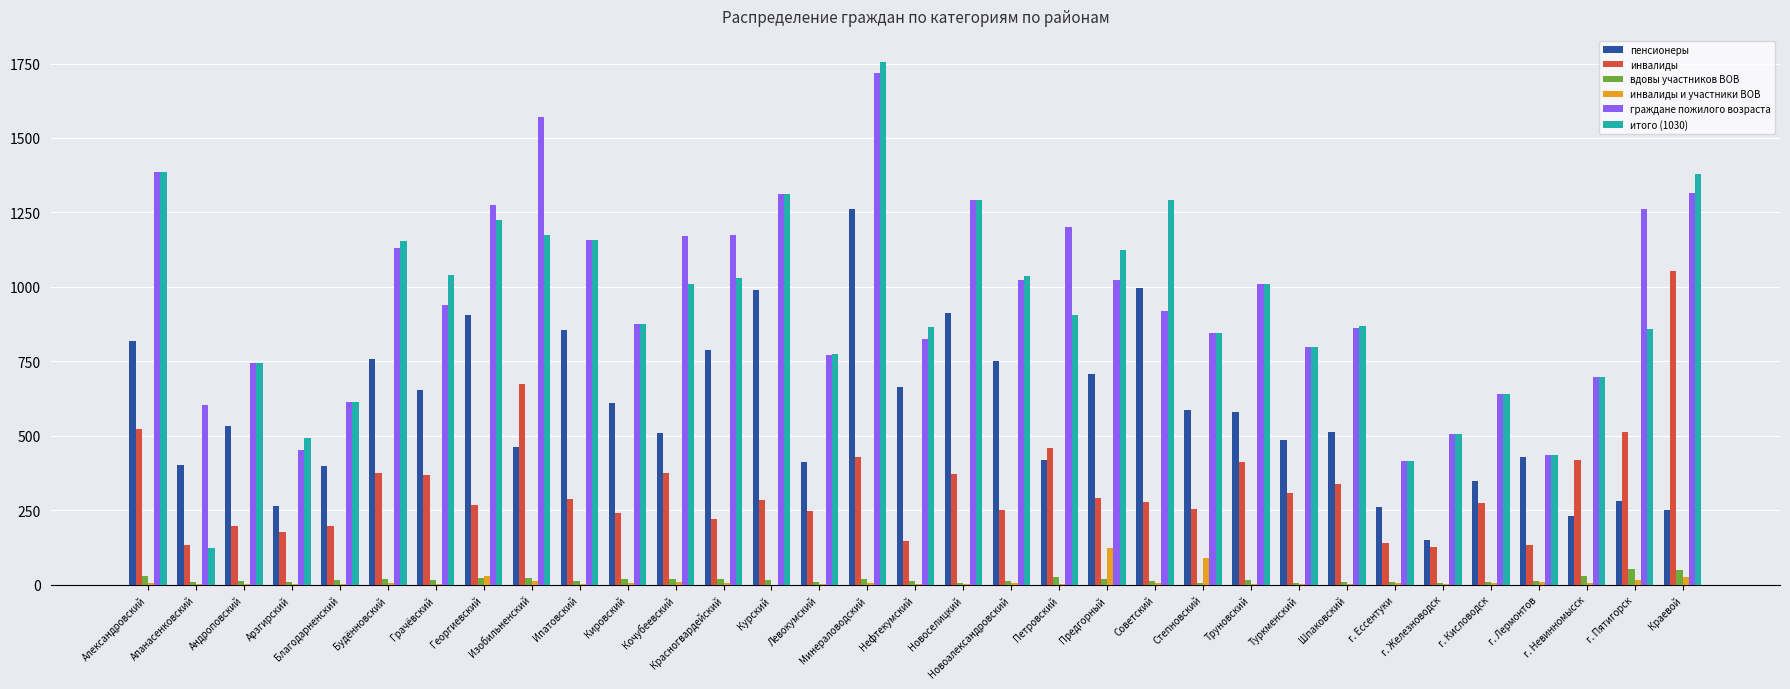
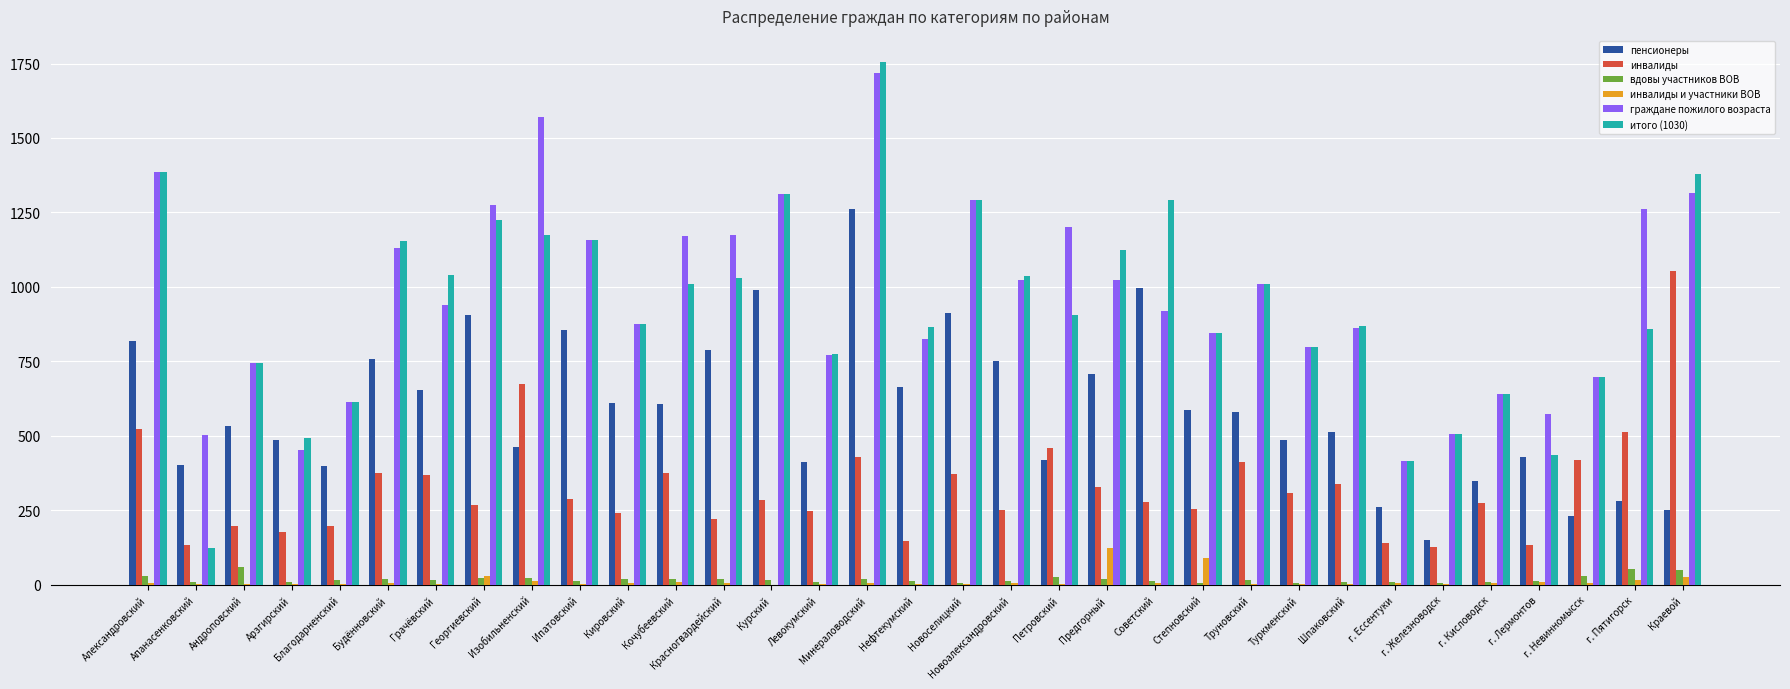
граждане пожилого возраста, Апанасенковский: 600 -> 500
вдовы участников ВОВ, Андроповский: 10 -> 60
пенсионеры, Арзгирский: 260 -> 490
пенсионеры, Кочубеевский: 510 -> 610
инвалиды, Предгорный: 290 -> 330
граждане пожилого возраста, г. Лермонтов: 440 -> 570
